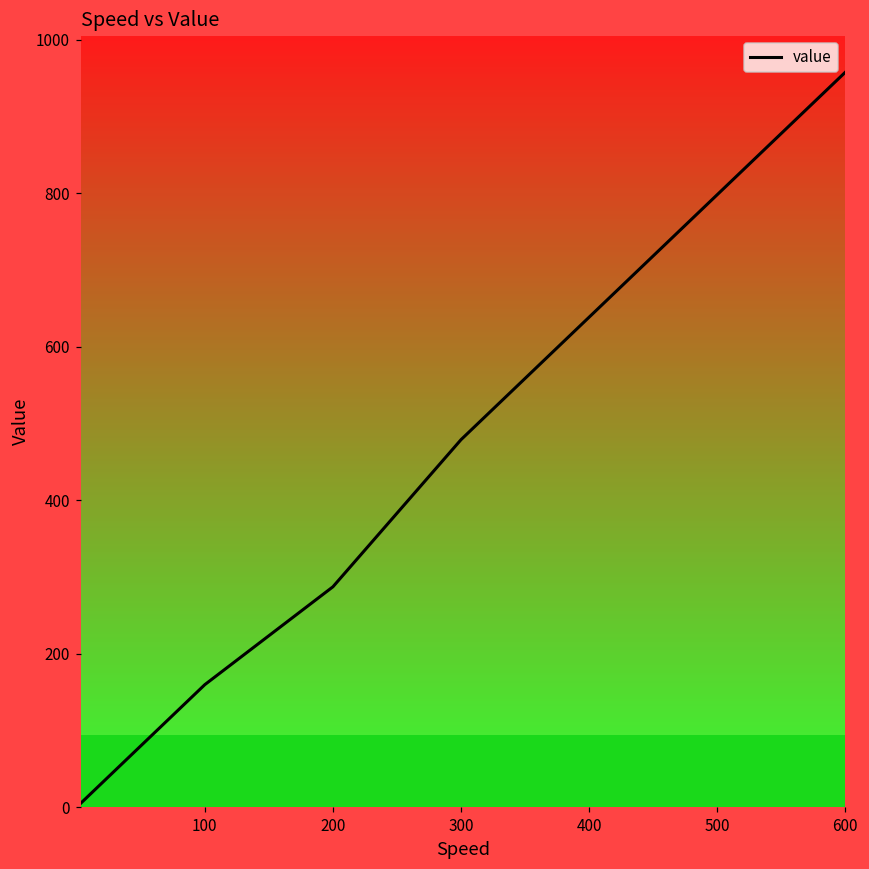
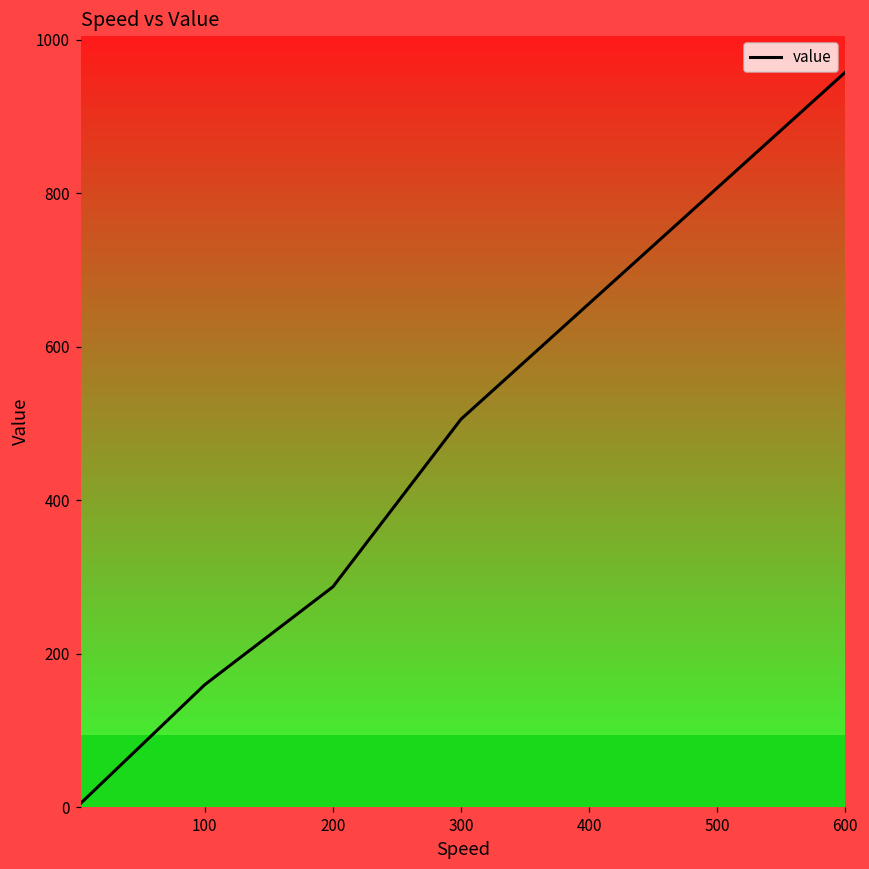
value, 300: 480 -> 510
